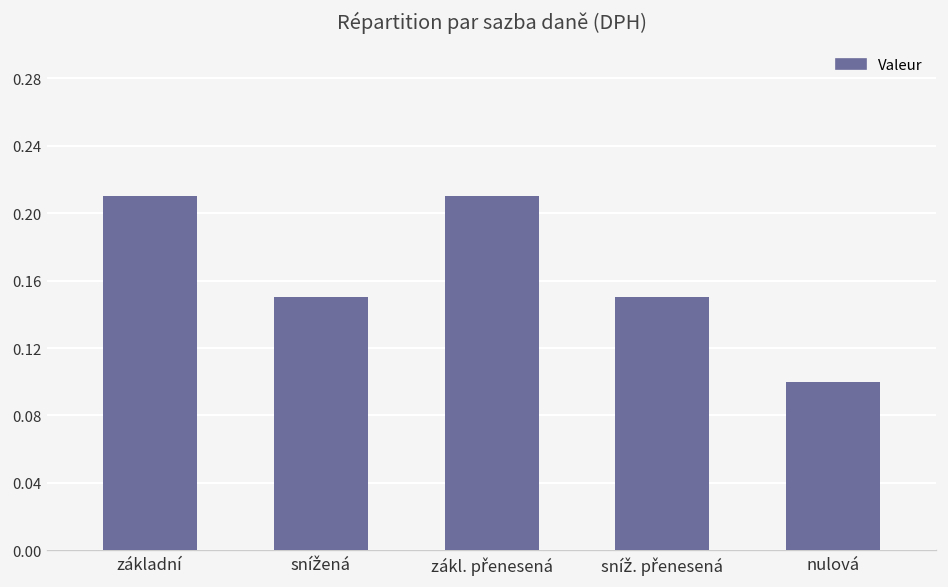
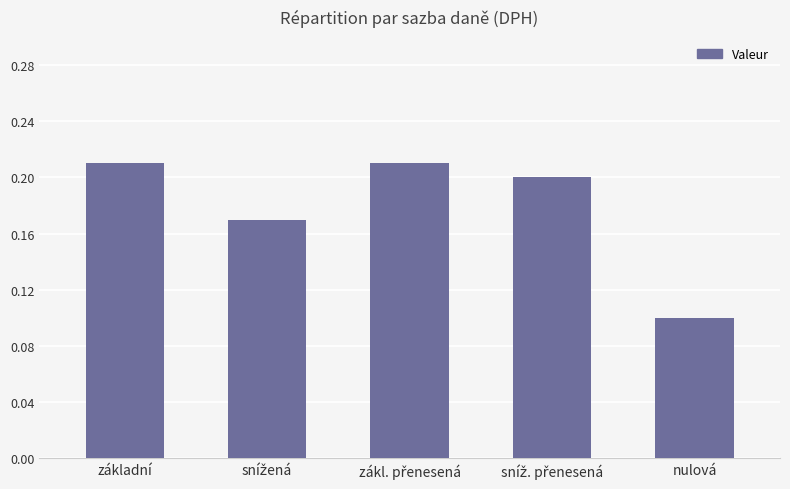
snížená: 0.15 -> 0.17
sníž. přenesená: 0.15 -> 0.20
